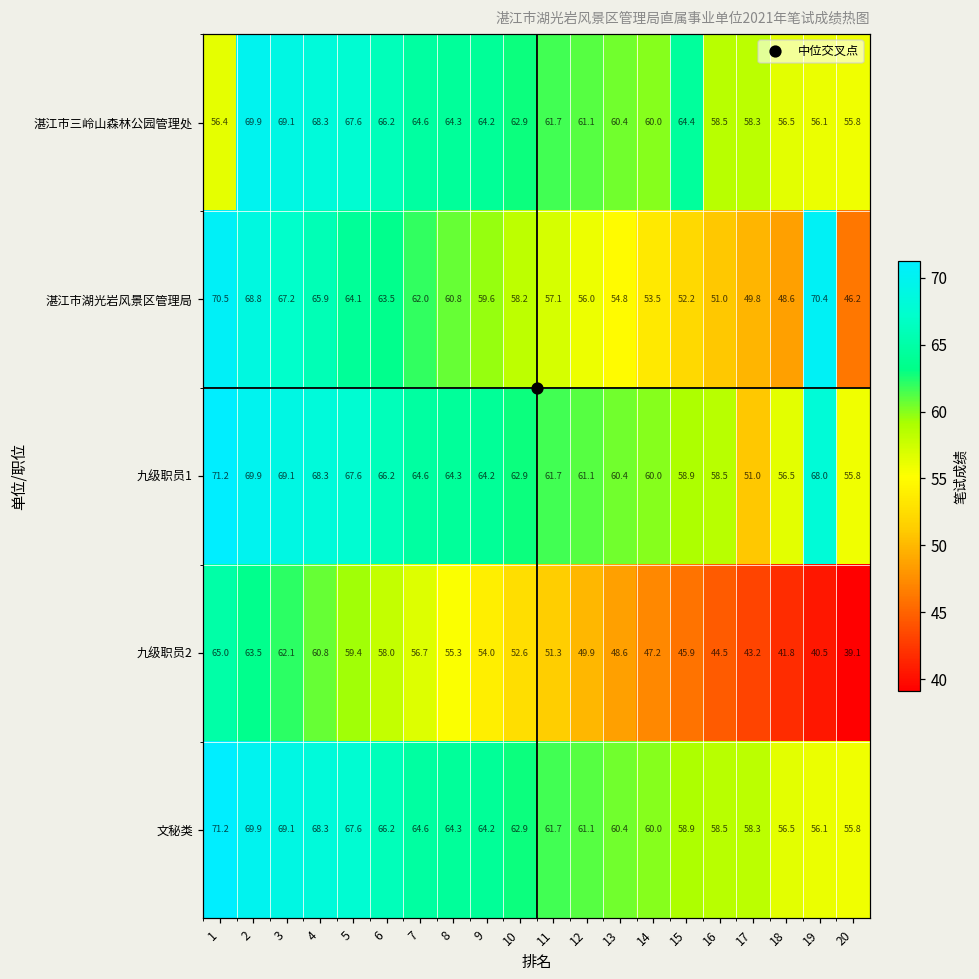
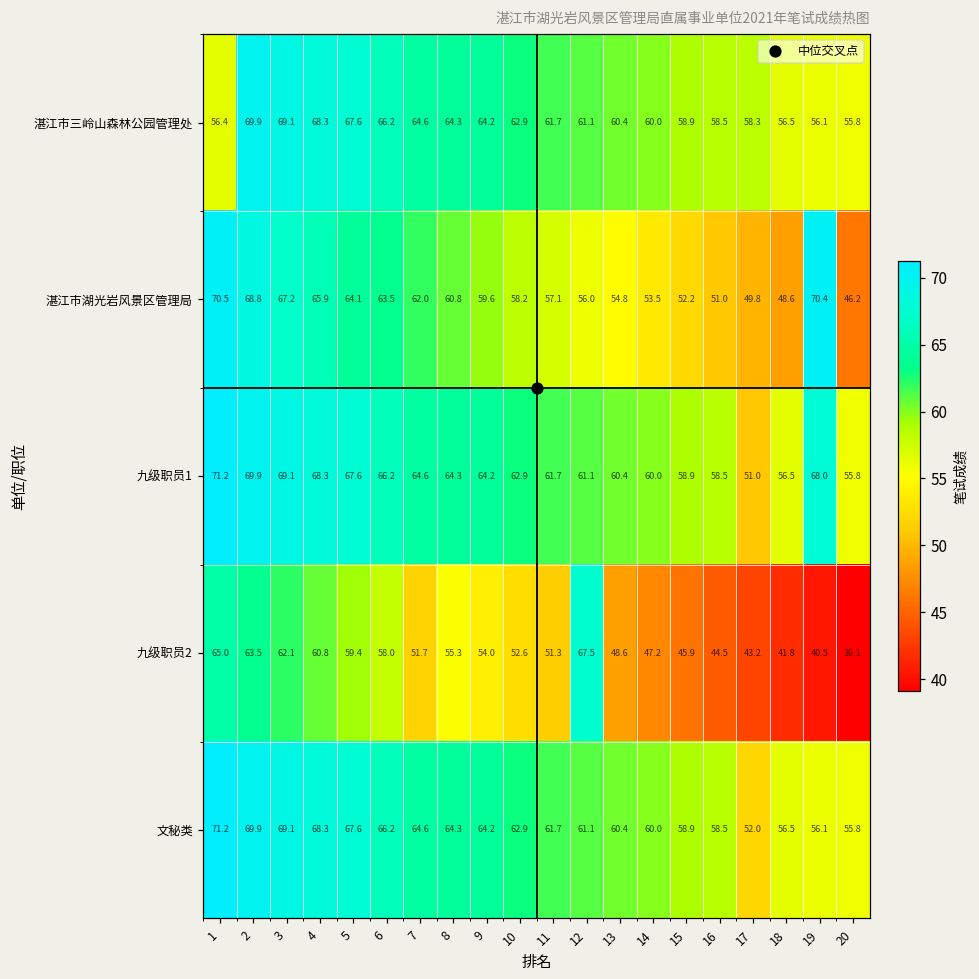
湛江市三岭山森林公园管理处, 15: 64.4 -> 58.9
九级职员2, 7: 56.7 -> 51.7
九级职员2, 12: 49.9 -> 67.5
文秘类, 17: 58.3 -> 52.0
